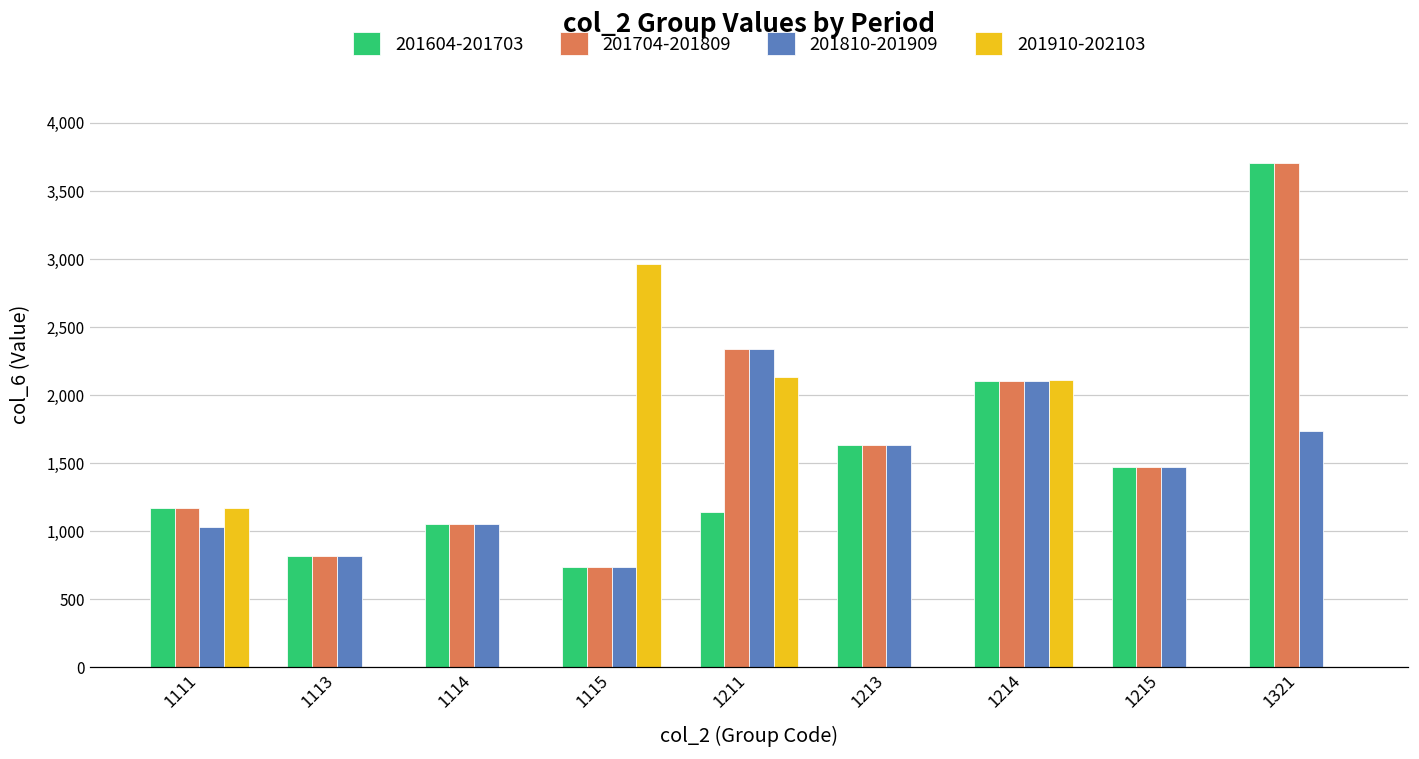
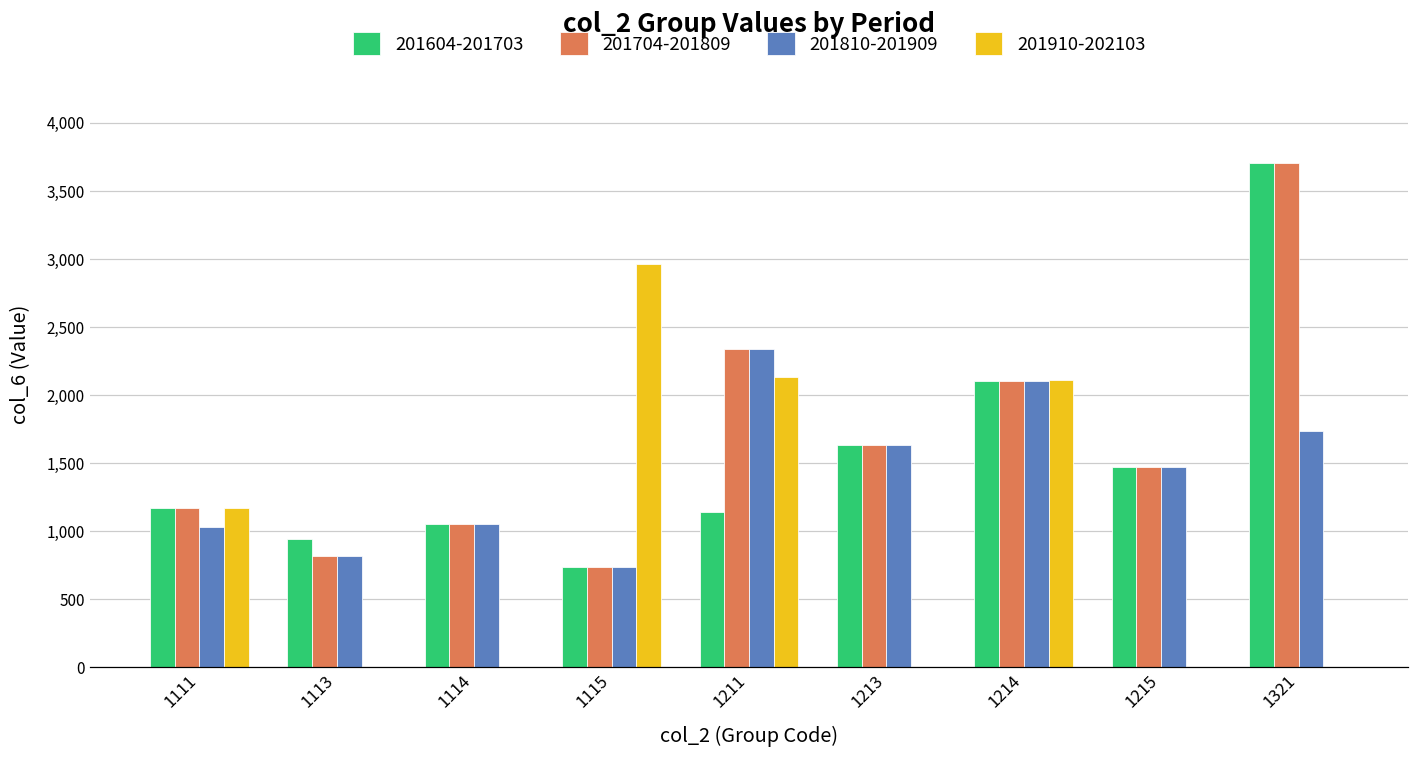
201604-201703, 1113: 820 -> 940
